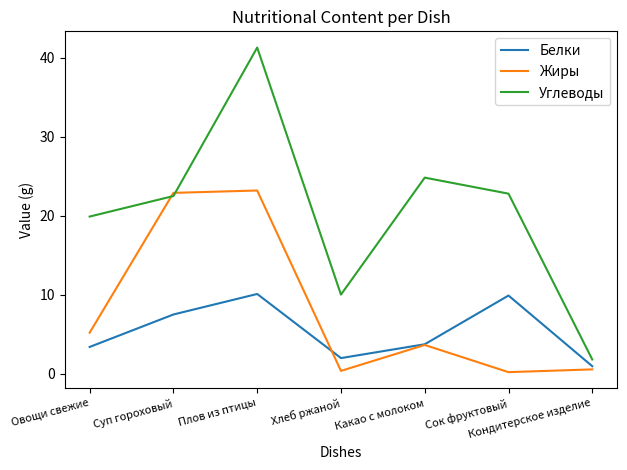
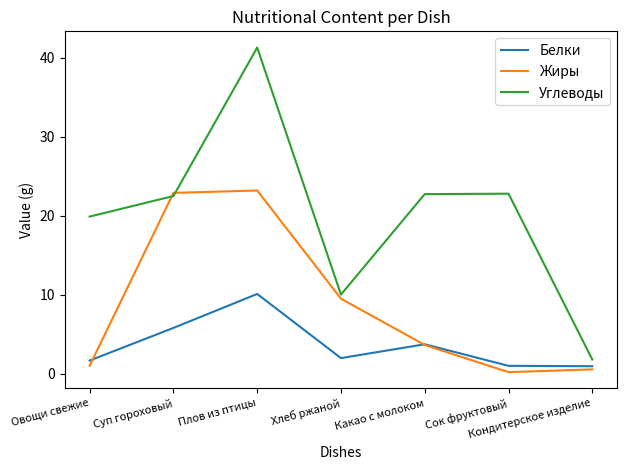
Белки, Овощи свежие: 3 -> 2
Жиры, Овощи свежие: 5 -> 1
Белки, Суп гороховый: 8 -> 6
Жиры, Хлеб ржаной: 0 -> 10
Углеводы, Какао с молоком: 25 -> 23
Белки, Сок фруктовый: 10 -> 1
